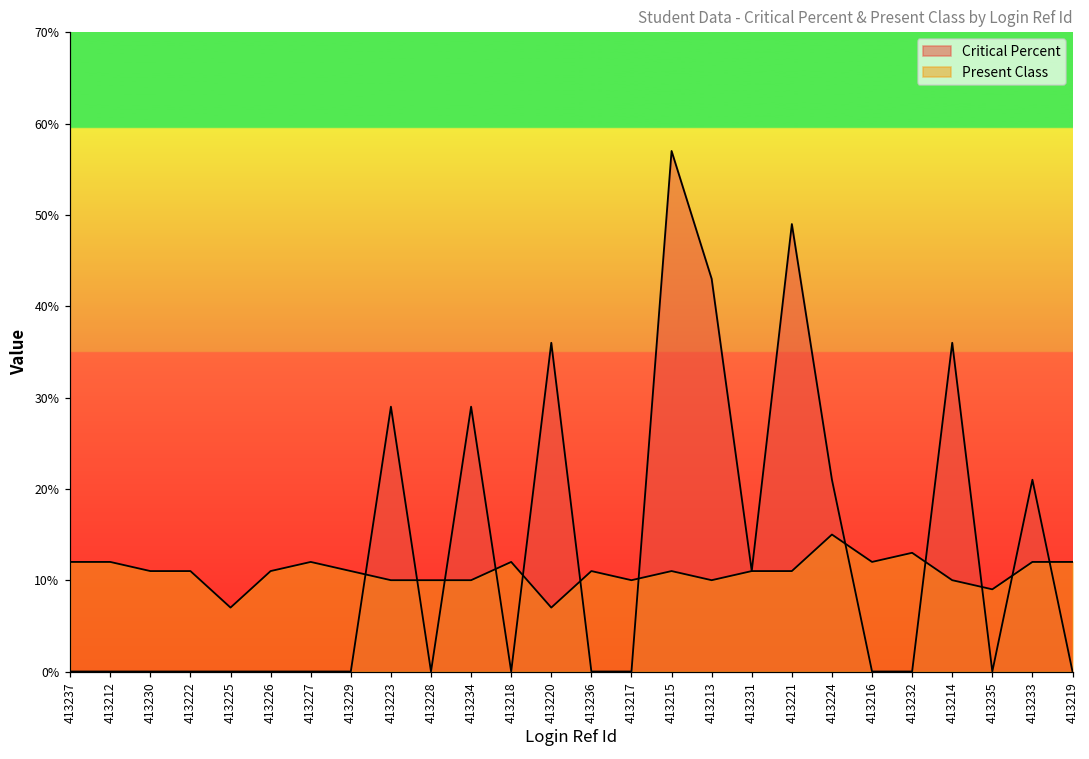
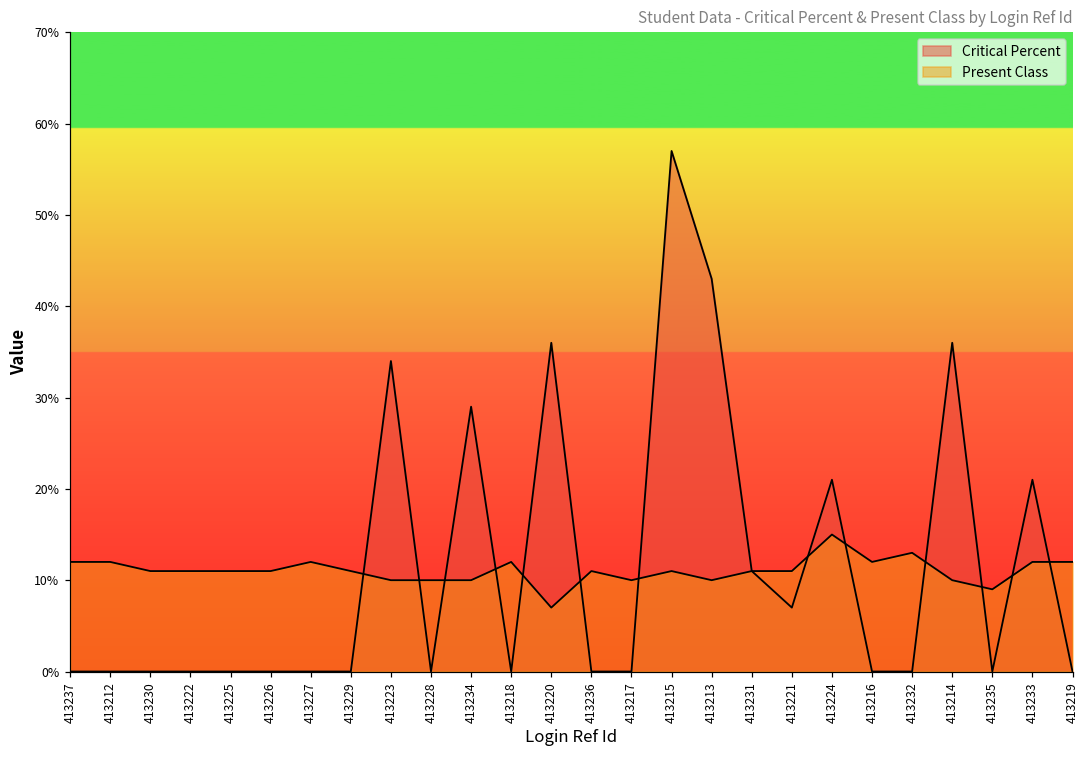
Present Class, 413225: 7% -> 11%
Critical Percent, 413223: 29% -> 34%
Critical Percent, 413221: 49% -> 7%
